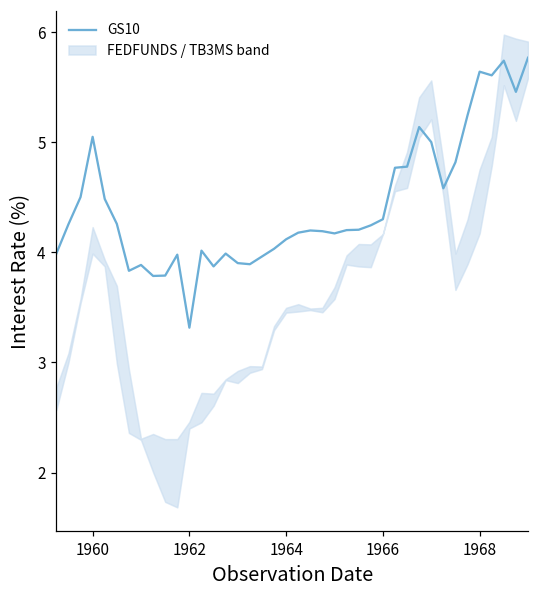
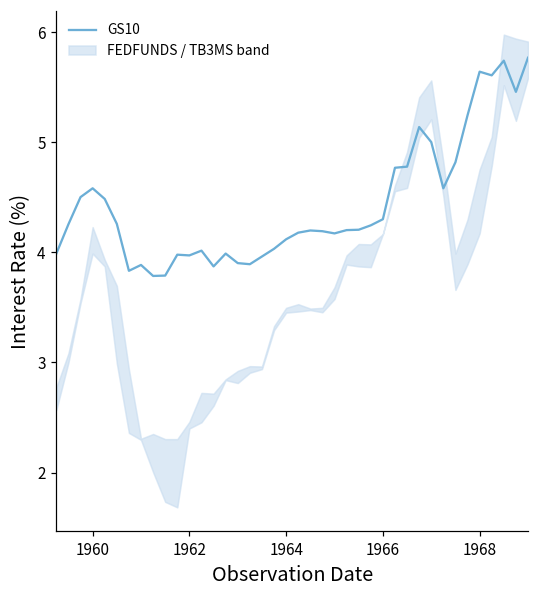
GS10, 1960: 5.05 -> 4.58
GS10, 1962: 3.32 -> 3.97
